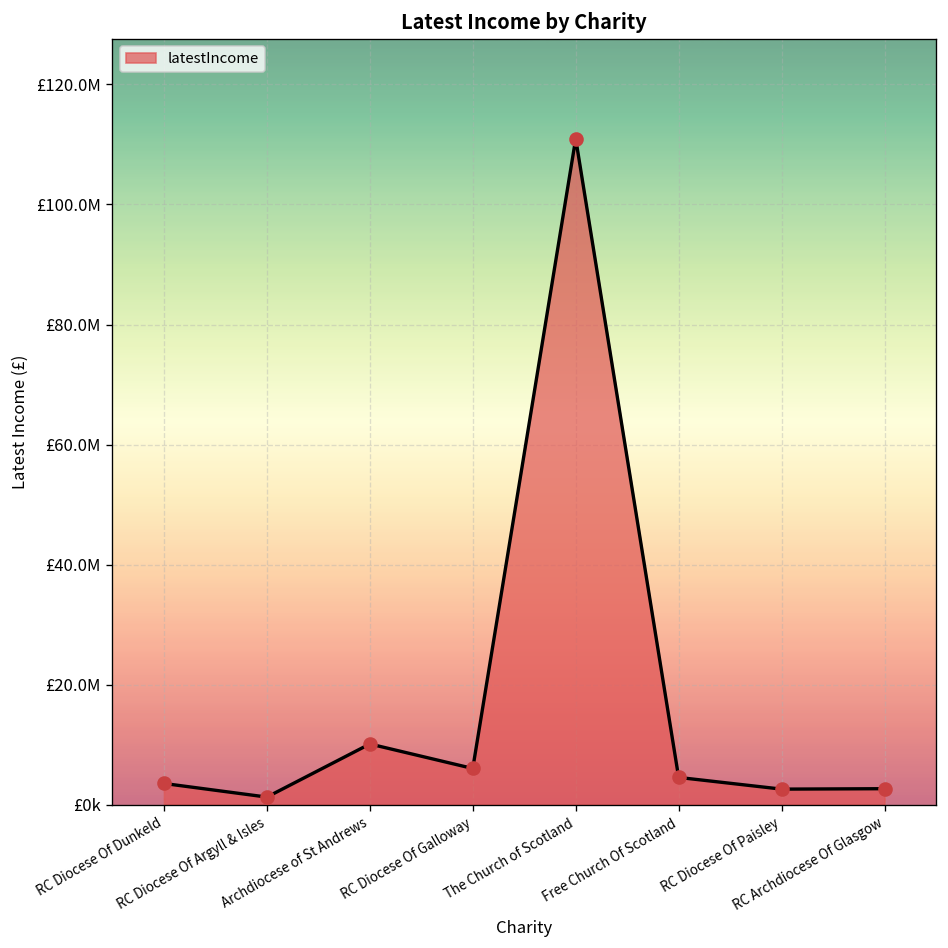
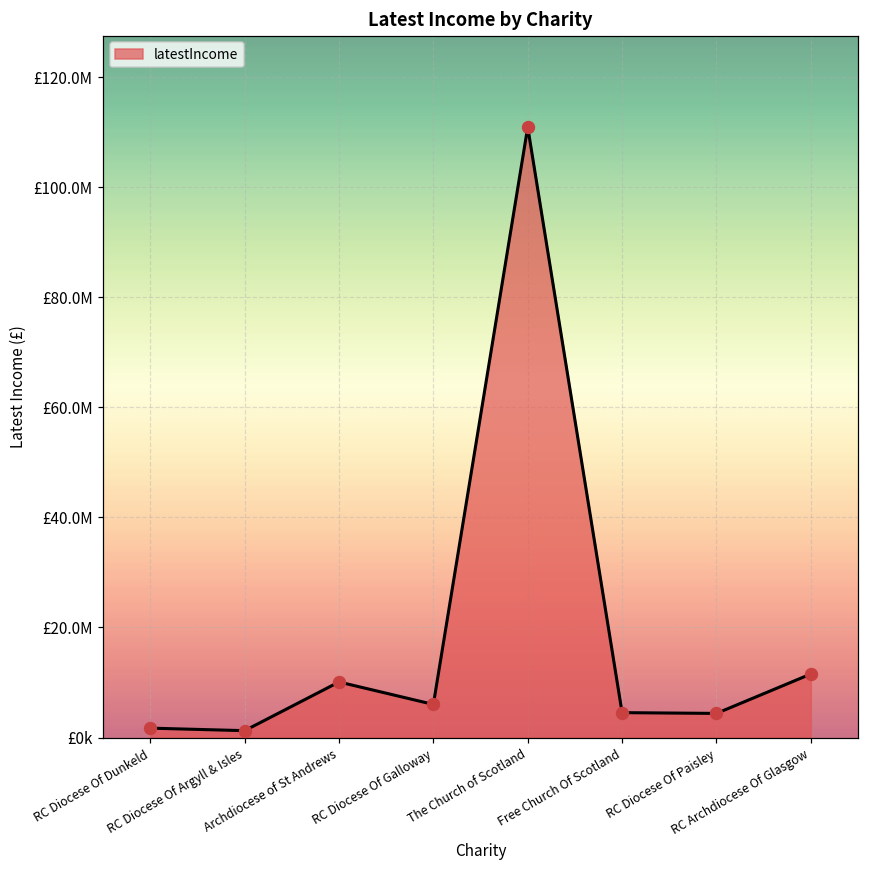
RC Diocese Of Dunkeld: £4000000 -> £2000000
RC Diocese Of Paisley: £3000000 -> £4000000
RC Archdiocese Of Glasgow: £3000000 -> £12000000
